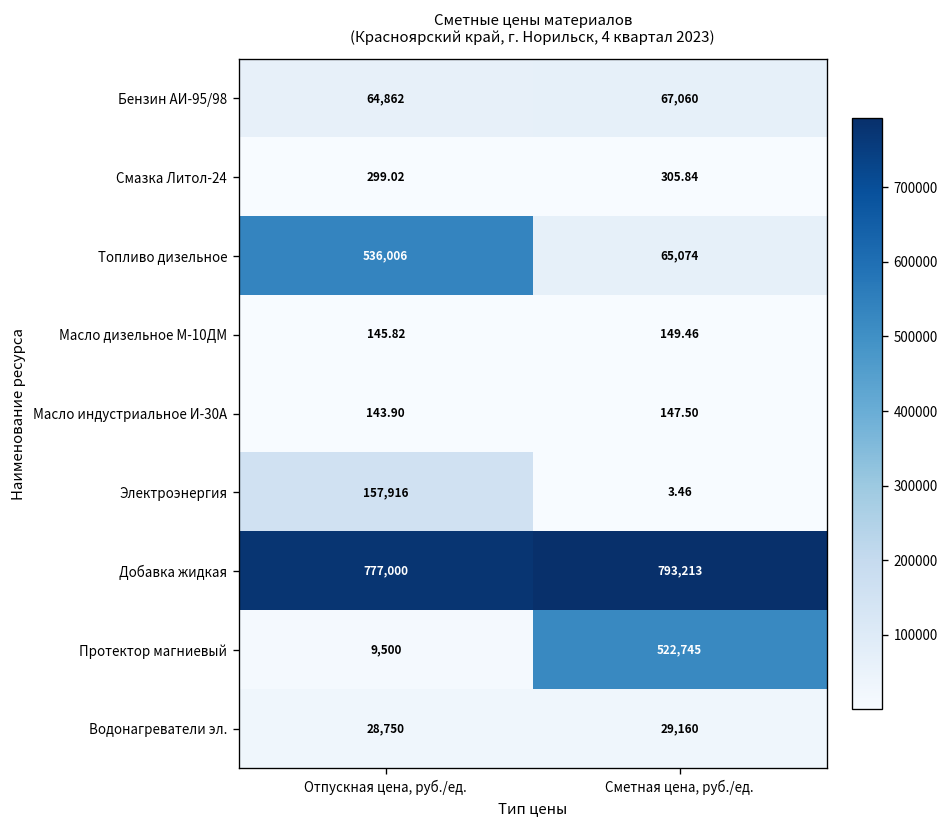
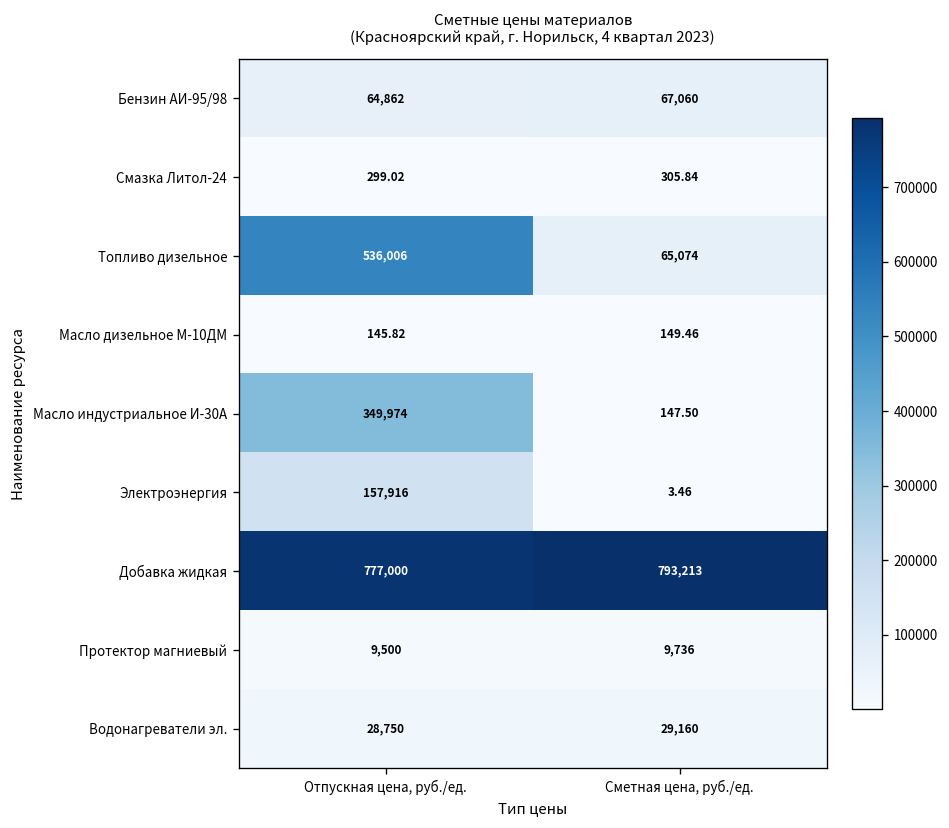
Масло индустриальное И-30А, Отпускная цена, руб./ед.: 143.90 -> 349,974
Протектор магниевый, Сметная цена, руб./ед.: 522,745 -> 9,736
